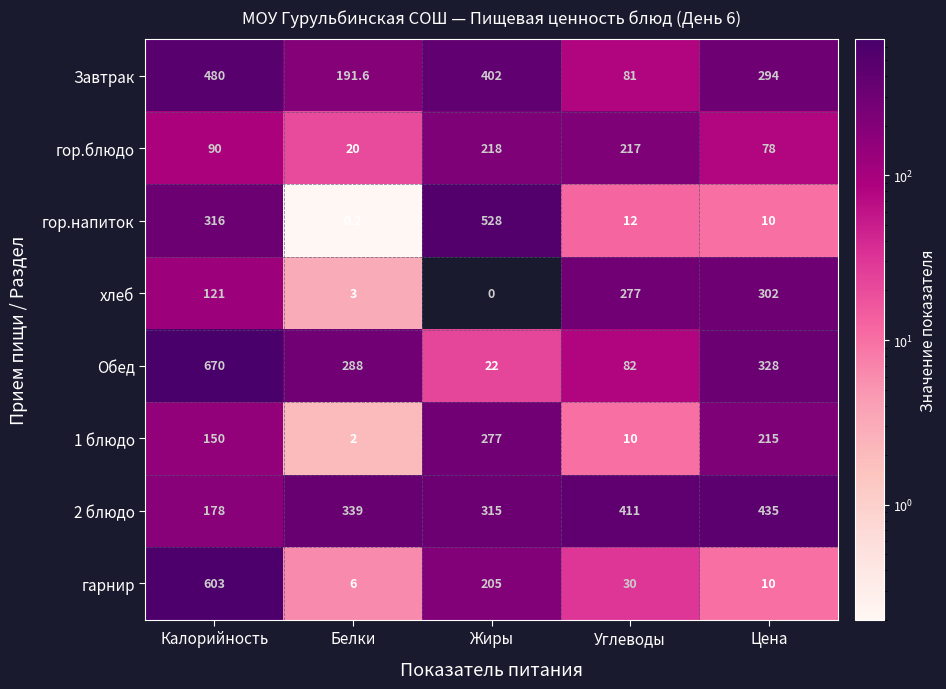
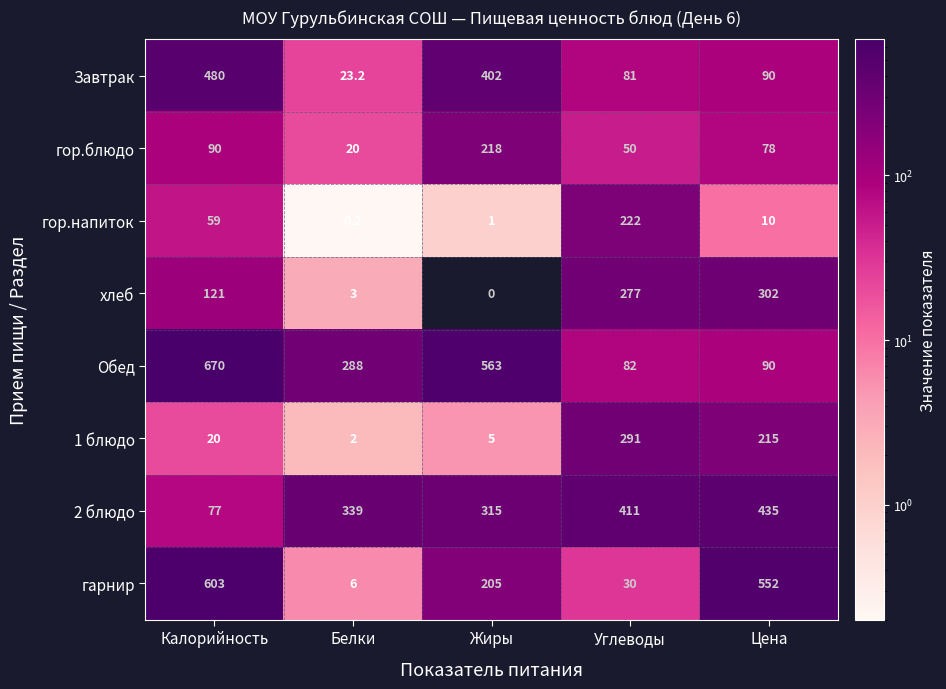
Завтрак, Белки: 191.6 -> 23.2
Завтрак, Цена: 294 -> 90
гор.блюдо, Углеводы: 217 -> 50
гор.напиток, Калорийность: 316 -> 59
гор.напиток, Жиры: 528 -> 1
гор.напиток, Углеводы: 12 -> 222
Обед, Жиры: 22 -> 563
Обед, Цена: 328 -> 90
1 блюдо, Калорийность: 150 -> 20
1 блюдо, Жиры: 277 -> 5
1 блюдо, Углеводы: 10 -> 291
2 блюдо, Калорийность: 178 -> 77
гарнир, Цена: 10 -> 552
